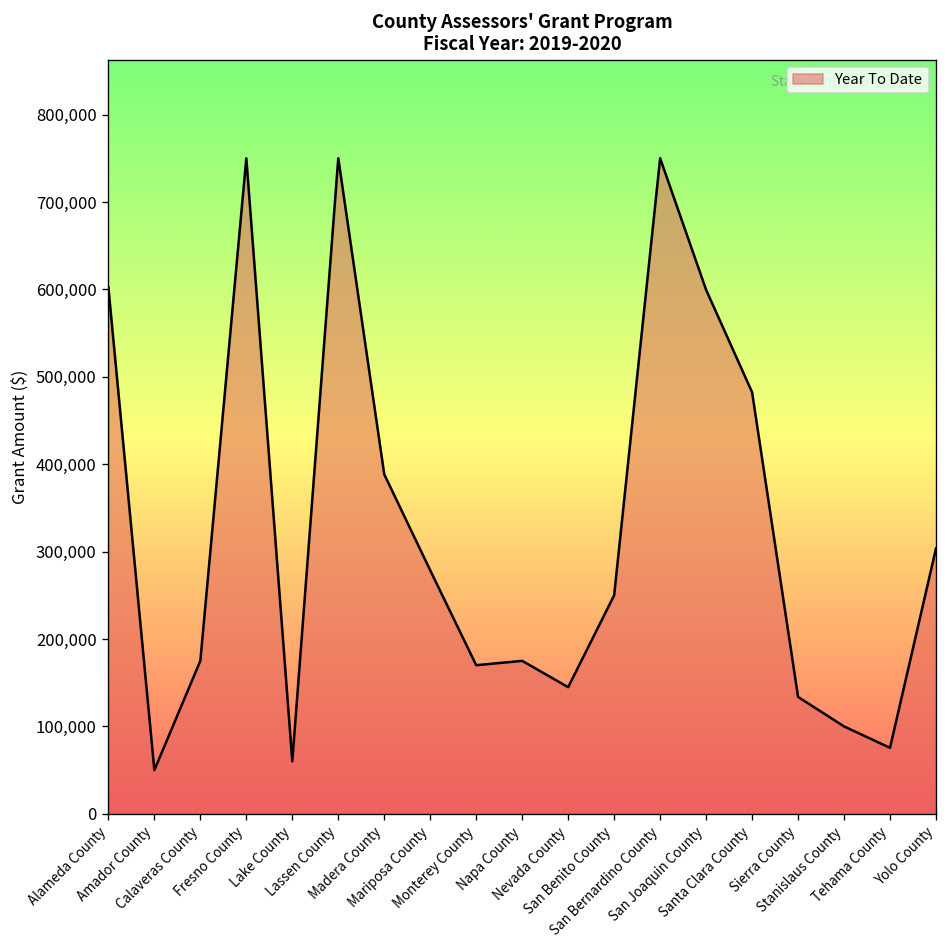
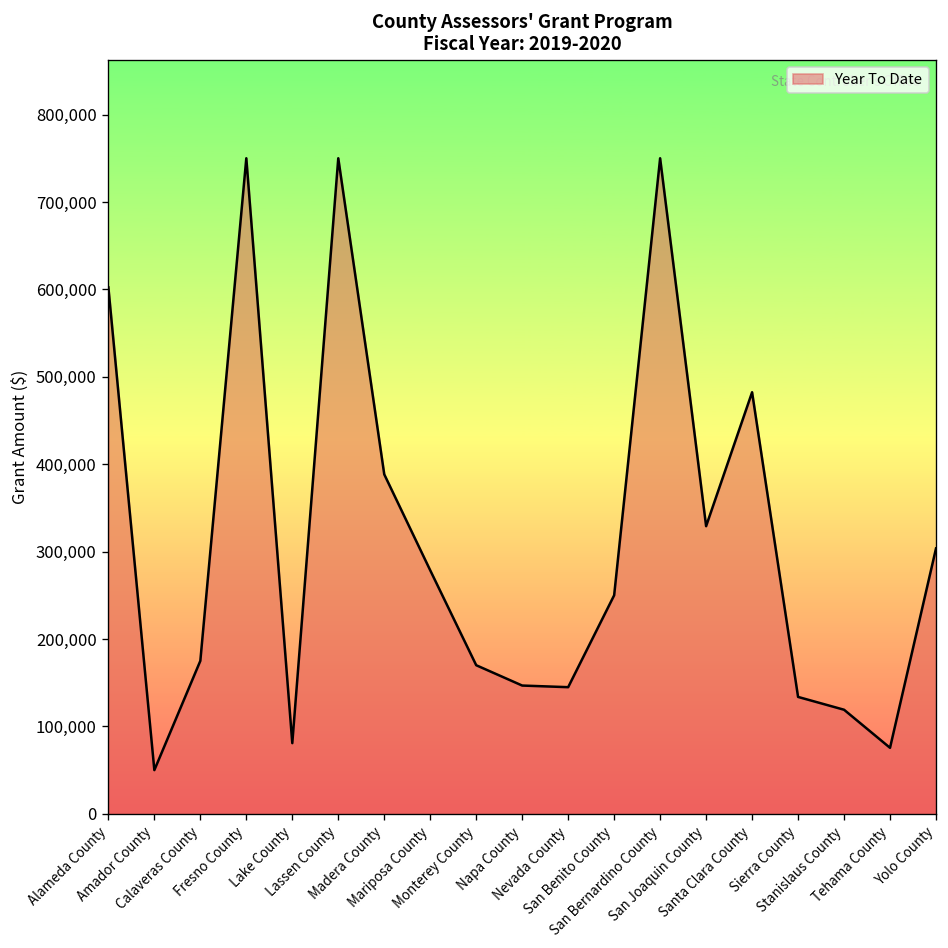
Lake County: 60,000 -> 80,000
Napa County: 180,000 -> 150,000
San Joaquin County: 600,000 -> 330,000
Stanislaus County: 100,000 -> 120,000
